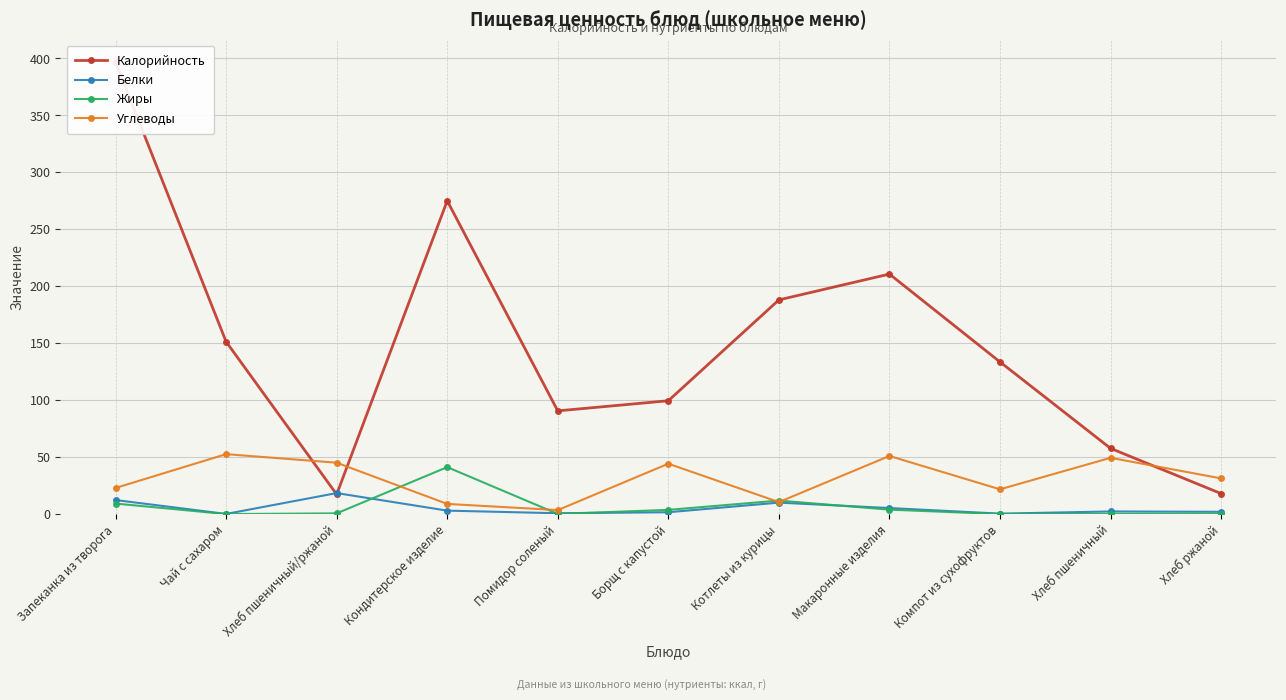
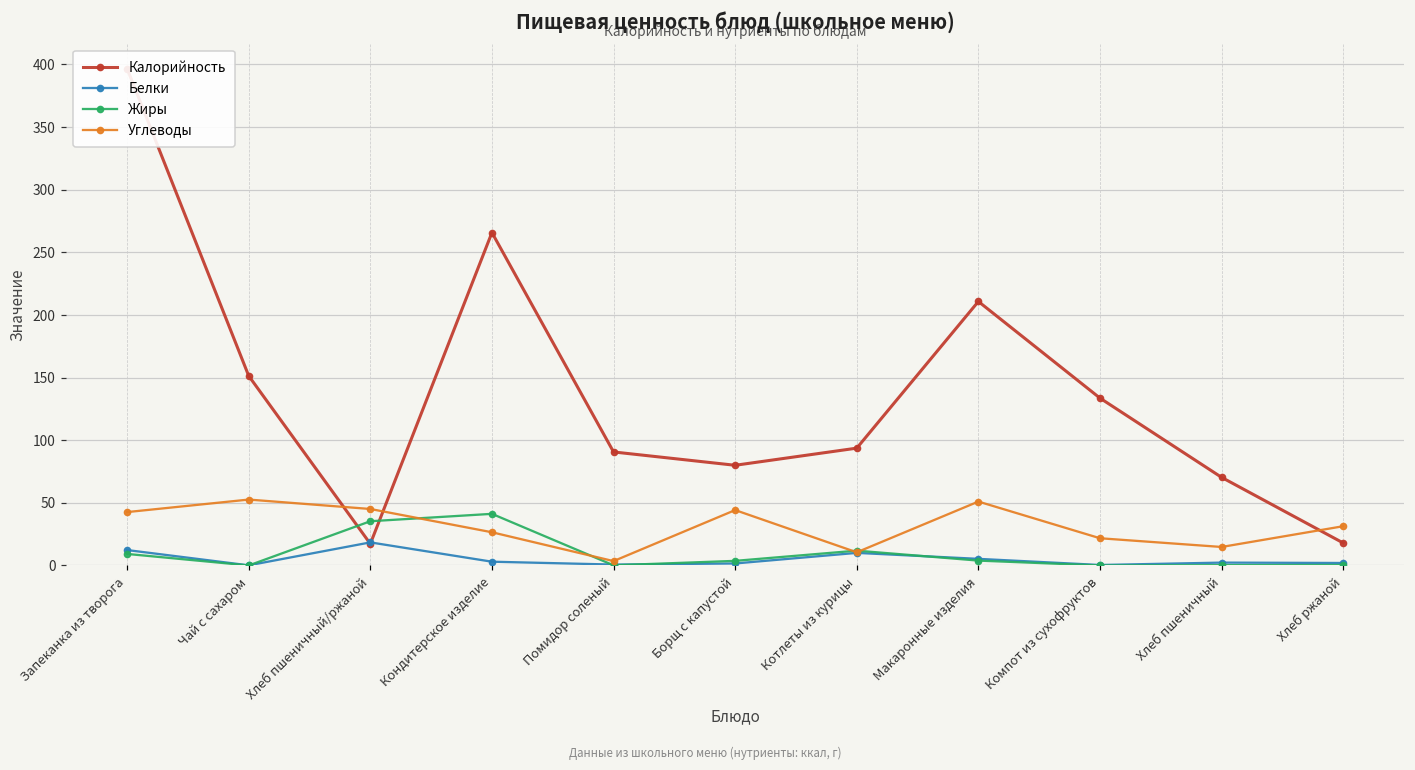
Углеводы, Запеканка из творога: 23 -> 43
Жиры, Хлеб пшеничный/ржаной: 1 -> 35
Калорийность, Кондитерское изделие: 275 -> 266
Углеводы, Кондитерское изделие: 9 -> 27
Калорийность, Борщ с капустой: 99 -> 80
Калорийность, Котлеты из курицы: 188 -> 94
Калорийность, Хлеб пшеничный: 58 -> 70
Углеводы, Хлеб пшеничный: 49 -> 15
